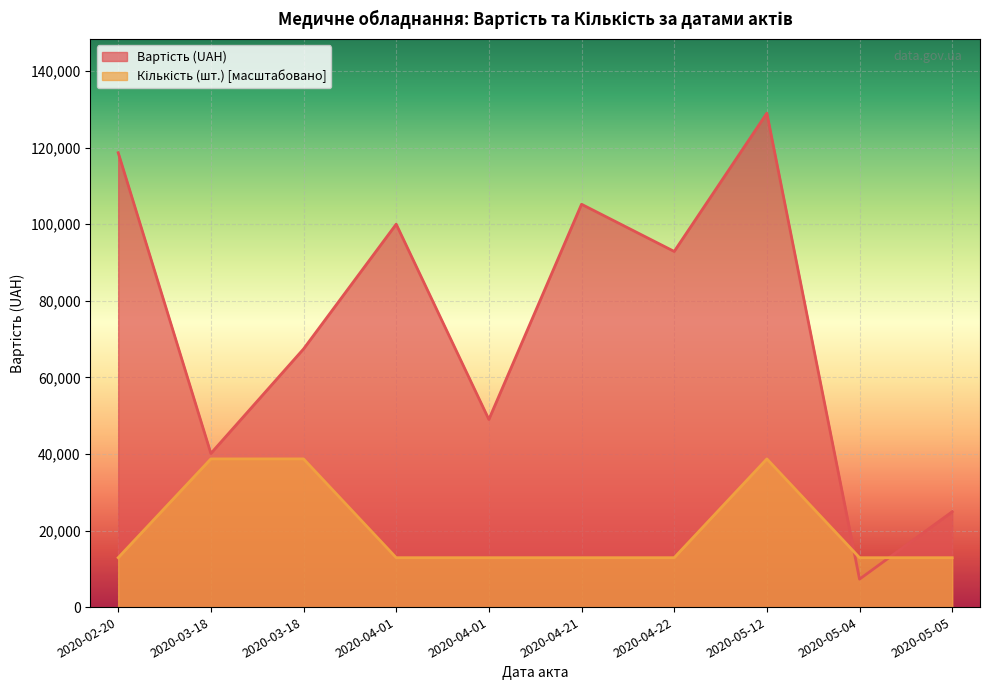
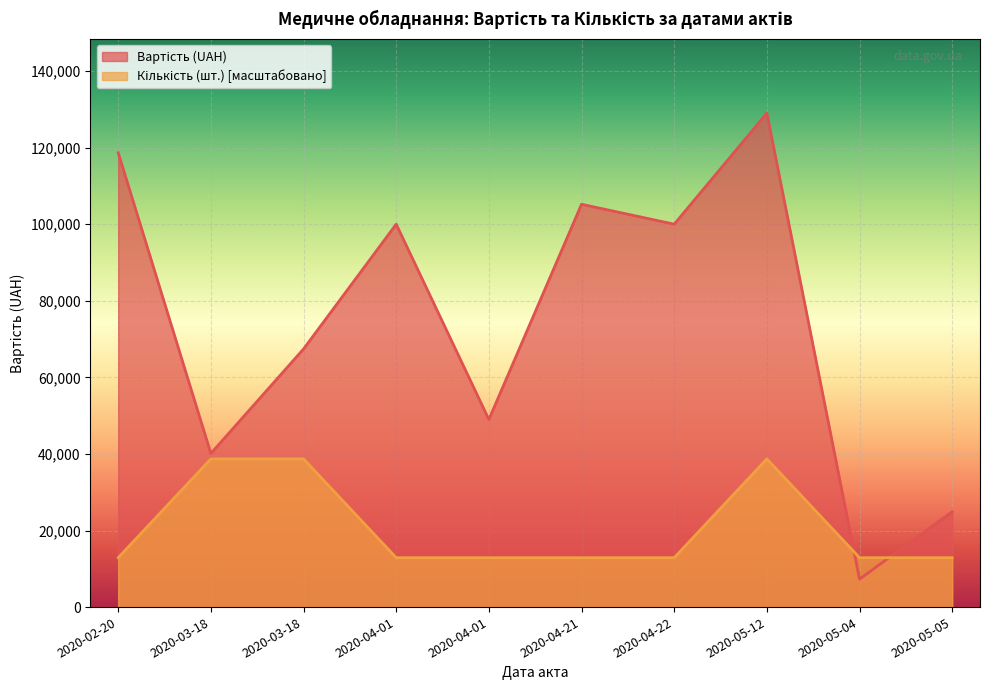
Вартість (UAH), 2020-04-22: 93,000 -> 100,000
